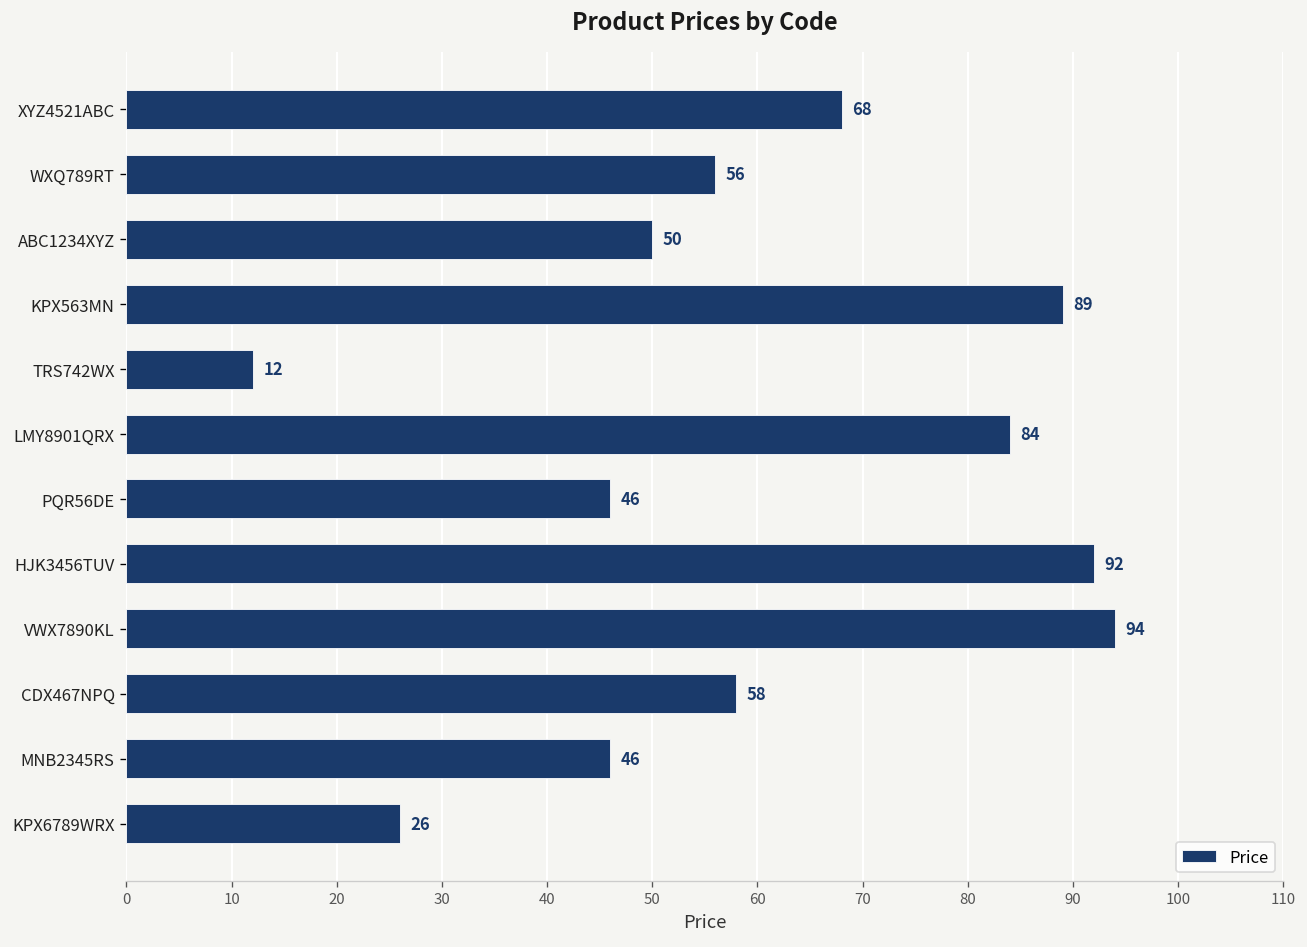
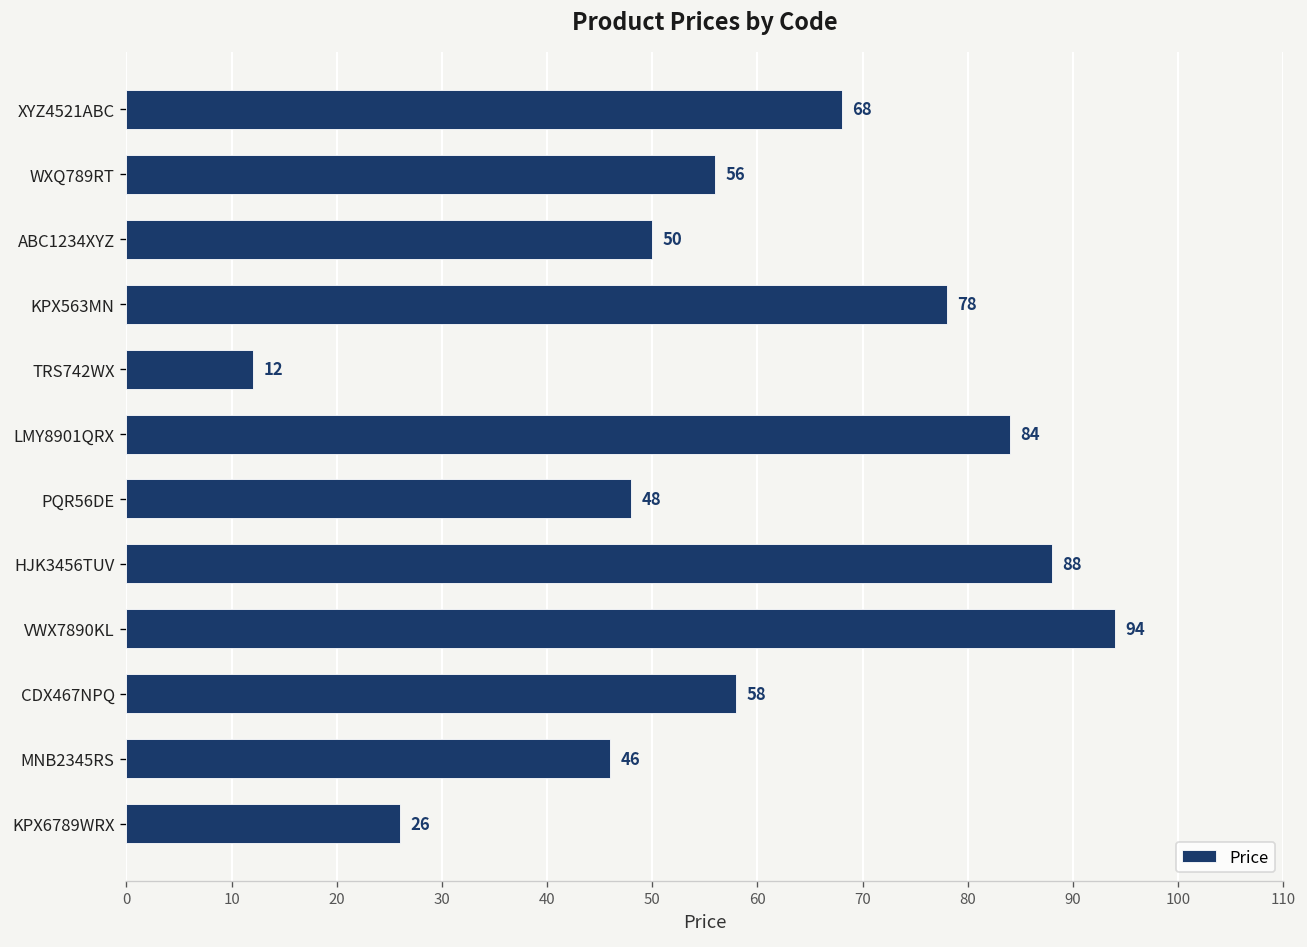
KPX563MN: 89 -> 78
PQR56DE: 46 -> 48
HJK3456TUV: 92 -> 88
